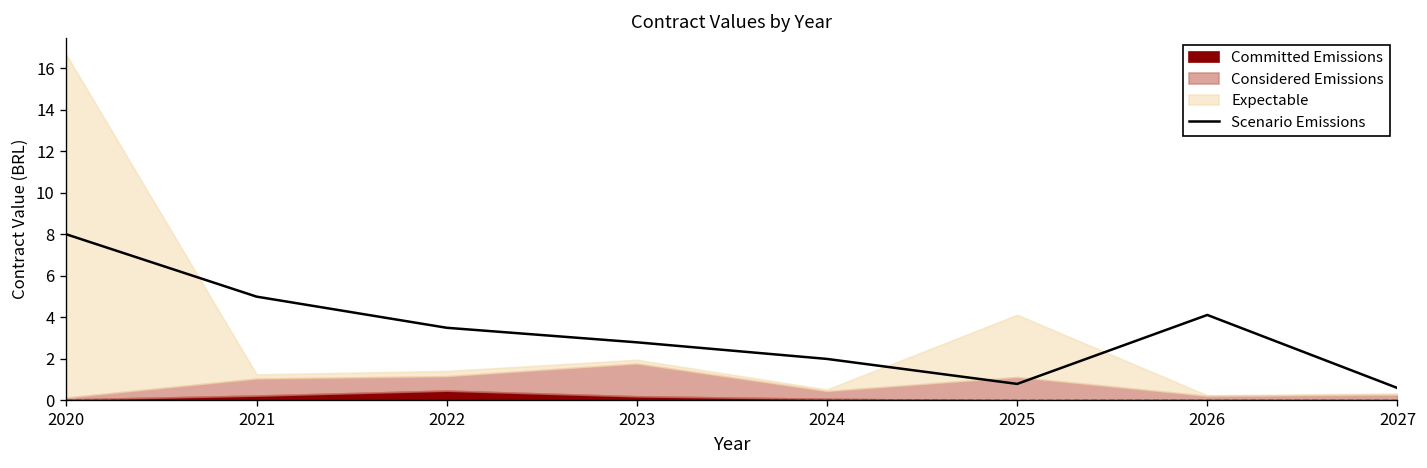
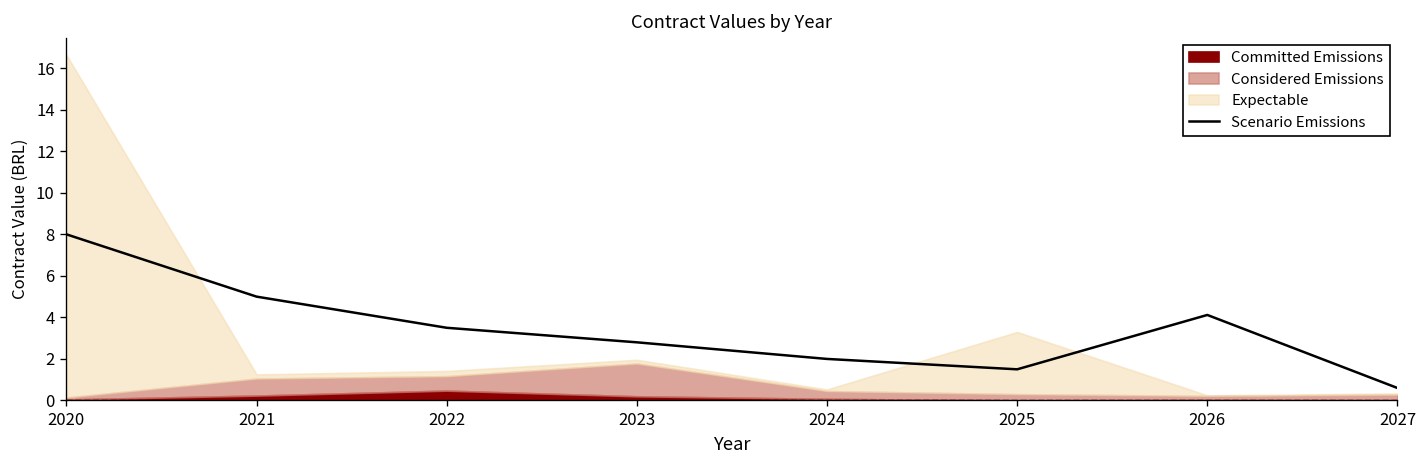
Scenario Emissions, 2025: 0.8 -> 1.5
Considered Emissions, 2025: 1.1 -> 0.3
